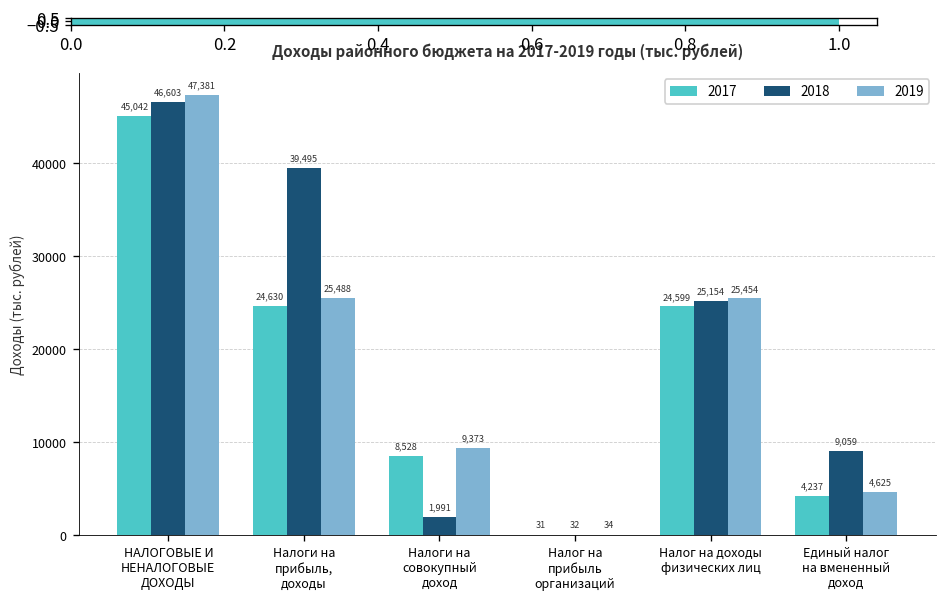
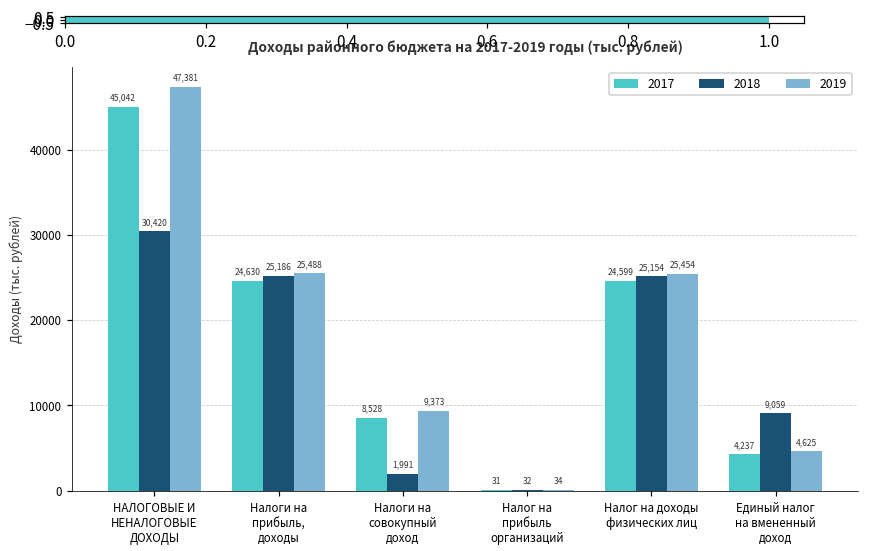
Доходы районного бюджета на 2017-2019 годы (тыс. рублей), 2018, НАЛОГОВЫЕ И НЕНАЛОГОВЫЕ ДОХОДЫ: 46,603 -> 30,420
Доходы районного бюджета на 2017-2019 годы (тыс. рублей), 2018, Налоги на прибыль, доходы: 39,495 -> 25,186
